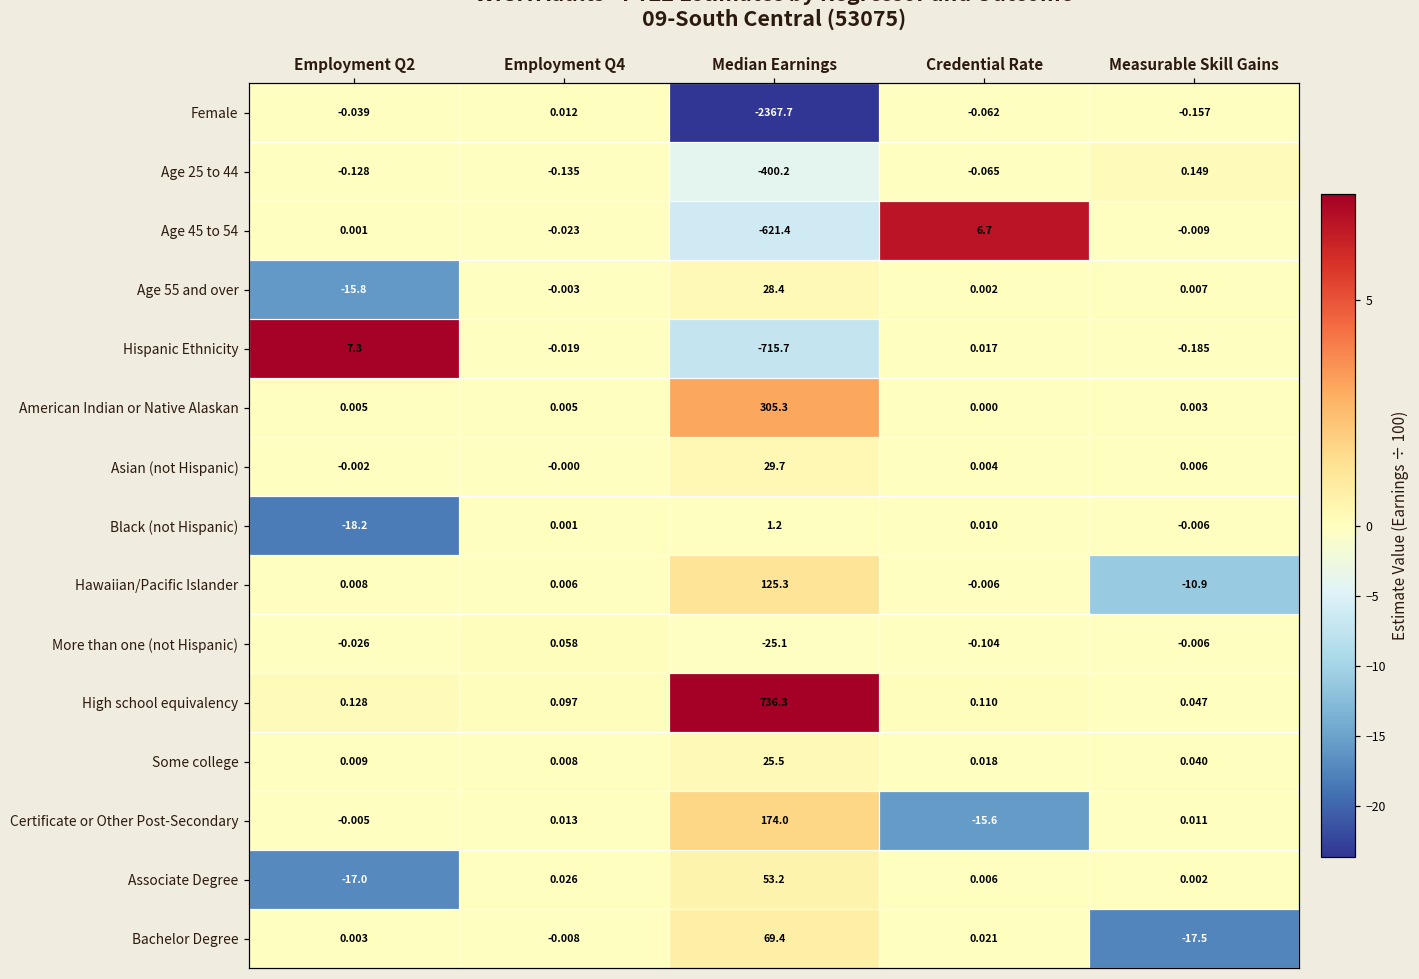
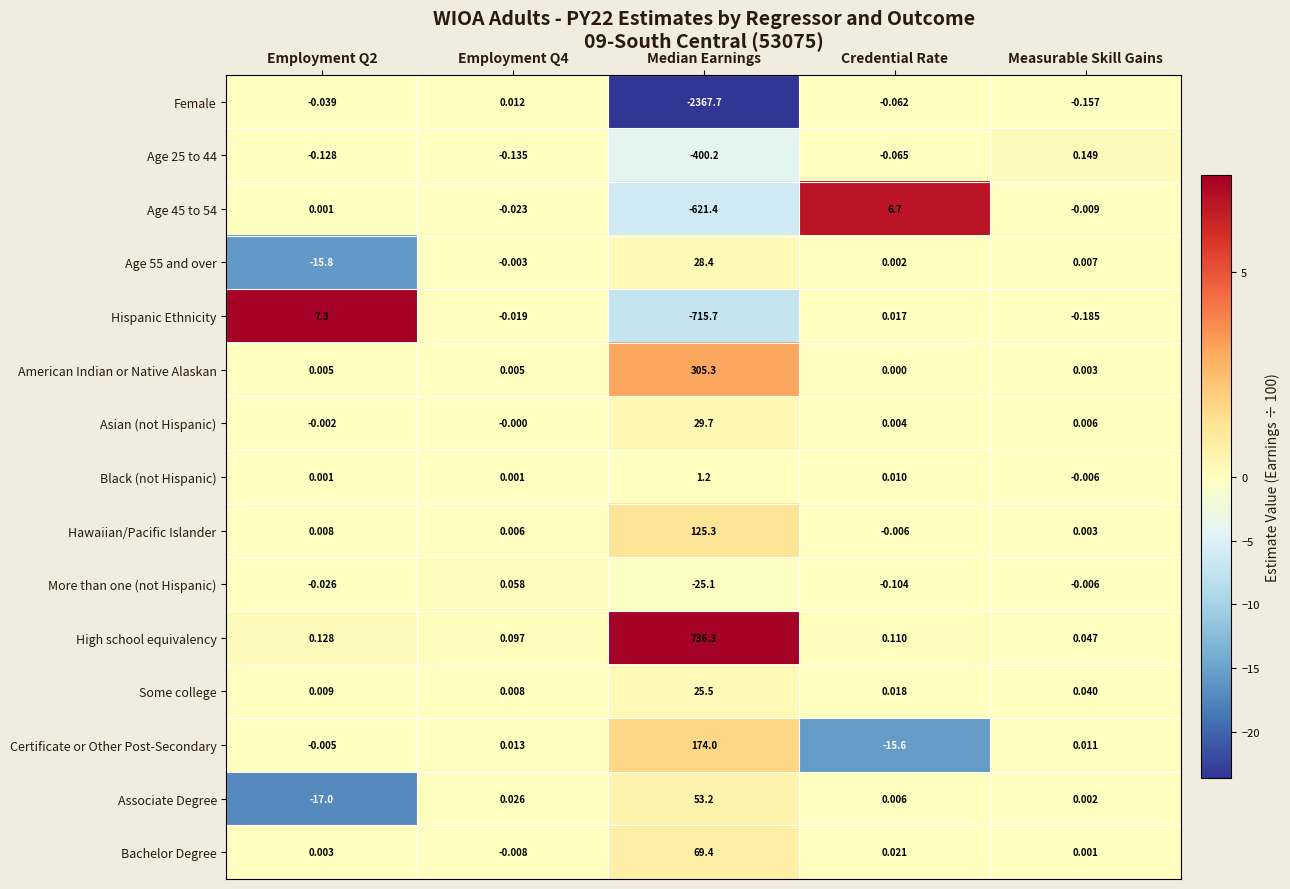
Black (not Hispanic), Employment Q2: -18.2 -> 0.001
Hawaiian/Pacific Islander, Measurable Skill Gains: -10.9 -> 0.003
Bachelor Degree, Measurable Skill Gains: -17.5 -> 0.001
